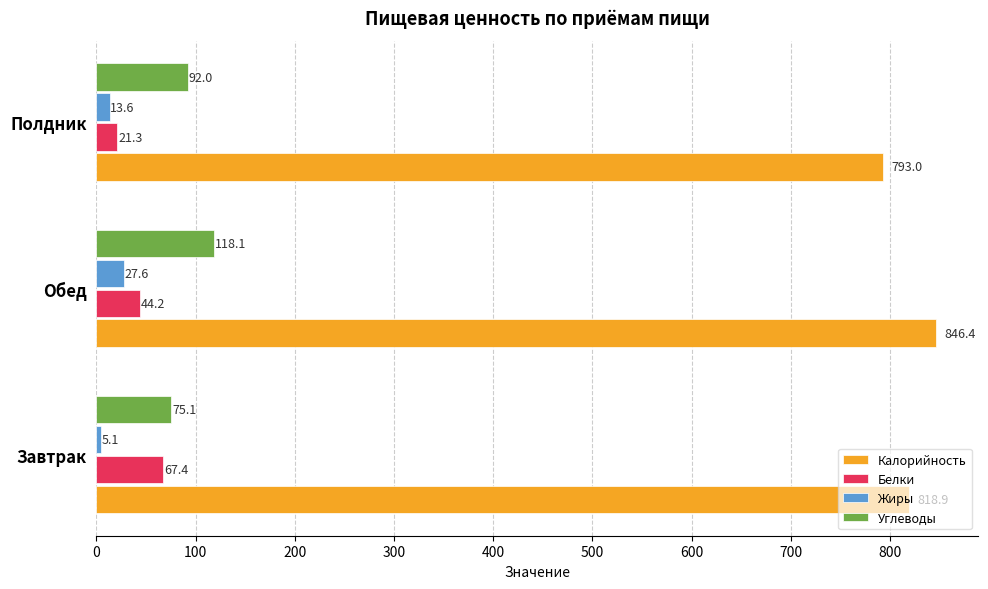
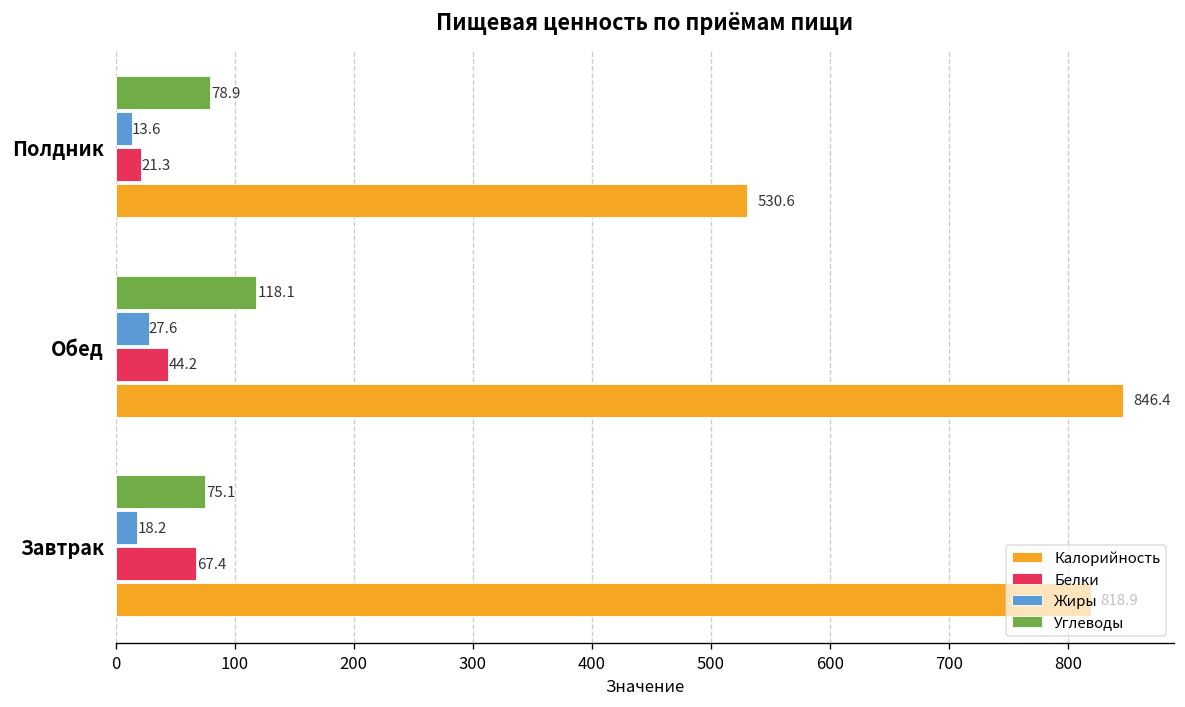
Углеводы, Полдник: 92.0 -> 78.9
Калорийность, Полдник: 793.0 -> 530.6
Жиры, Завтрак: 5.1 -> 18.2
